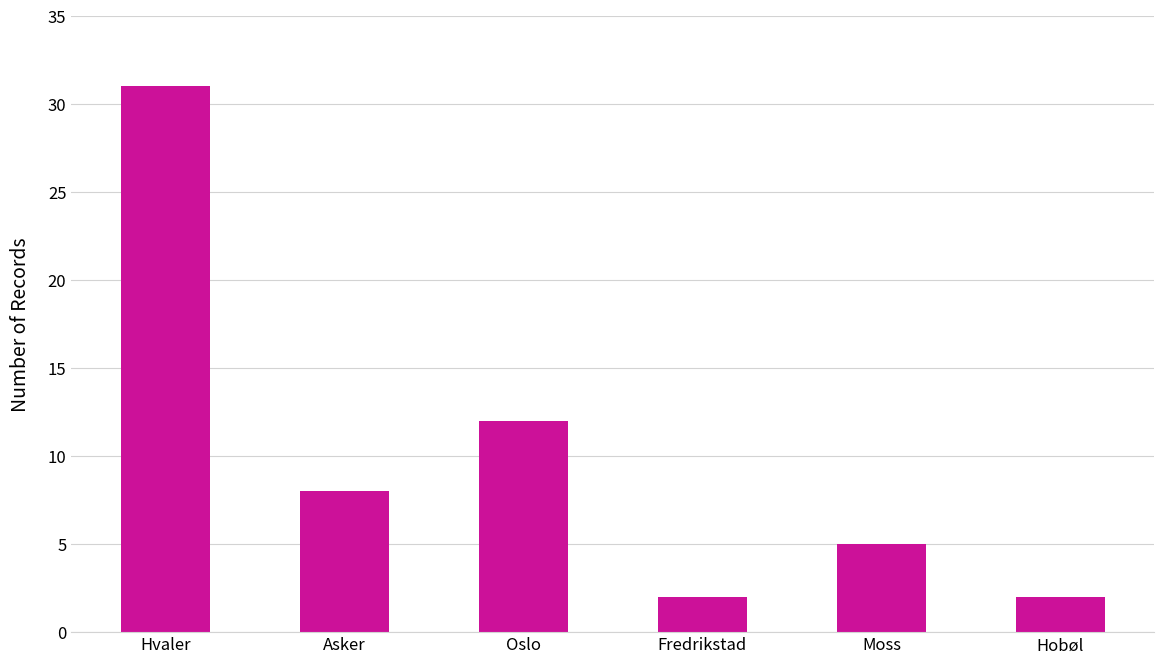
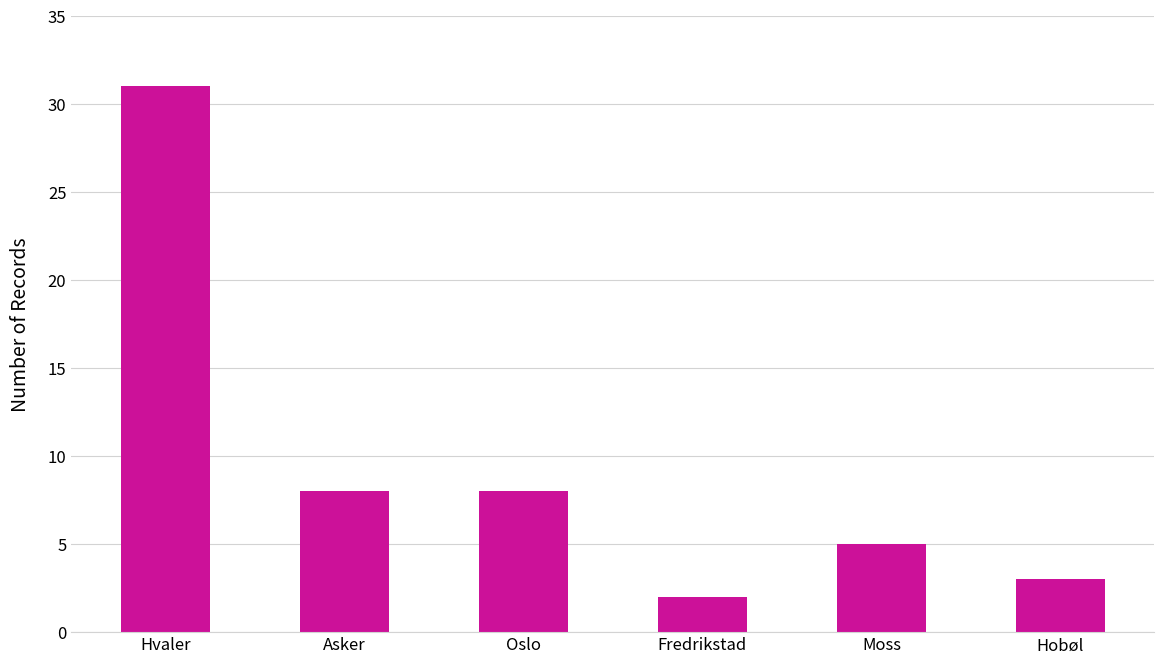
Oslo: 12 -> 8
Hobøl: 2 -> 3
